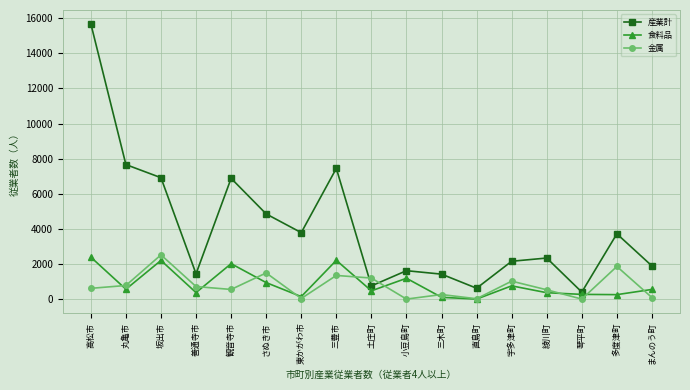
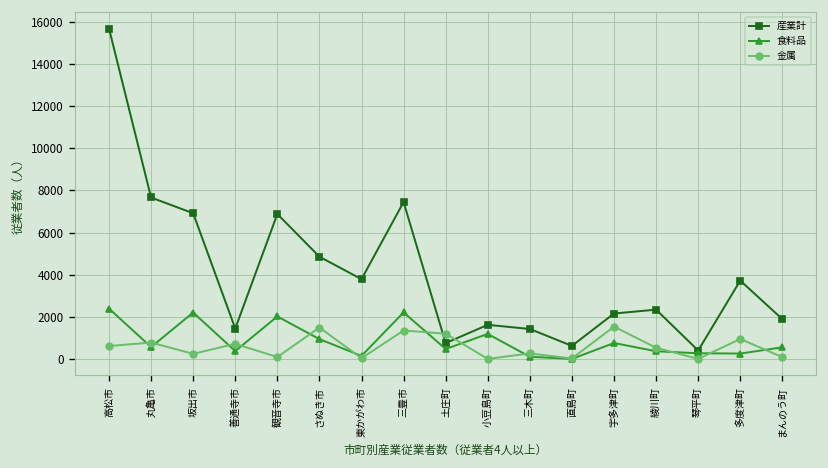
金属, 坂出市: 2500 -> 200
金属, 観音寺市: 500 -> 100
金属, 宇多津町: 1000 -> 1500
金属, 多度津町: 1900 -> 900
